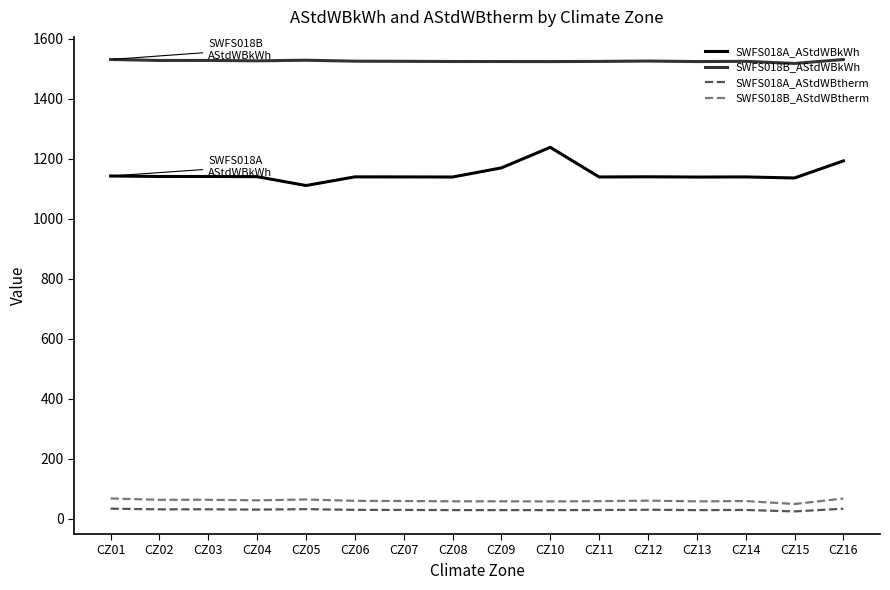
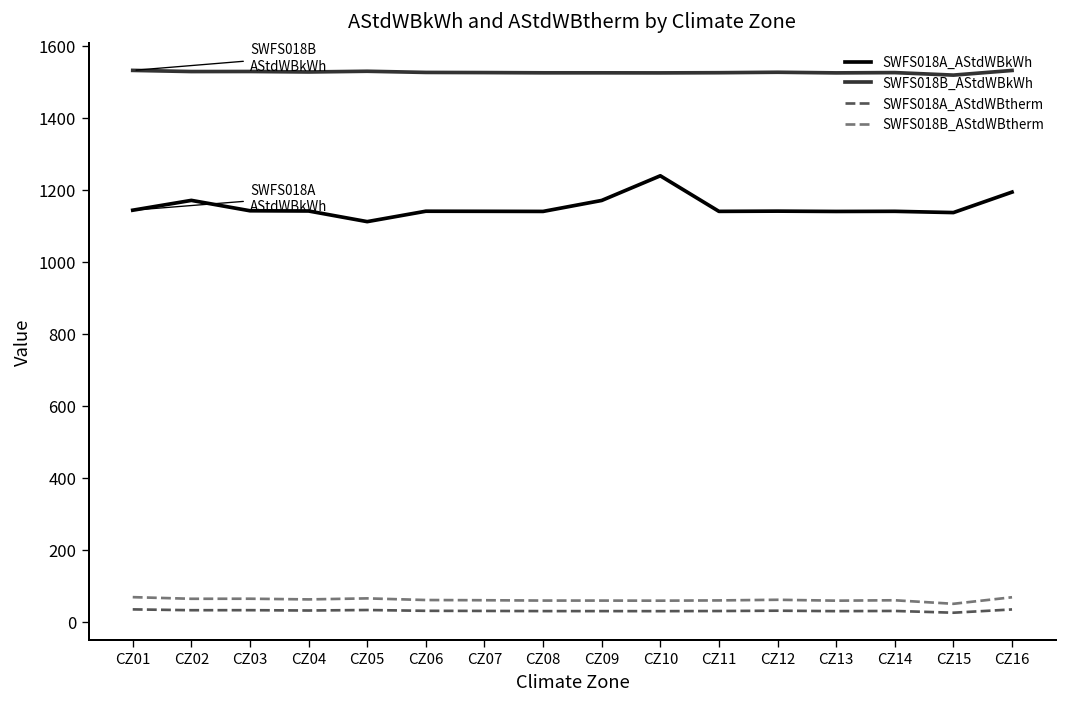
SWFS018A_AStdWBkWh, CZ02: 1140 -> 1170
